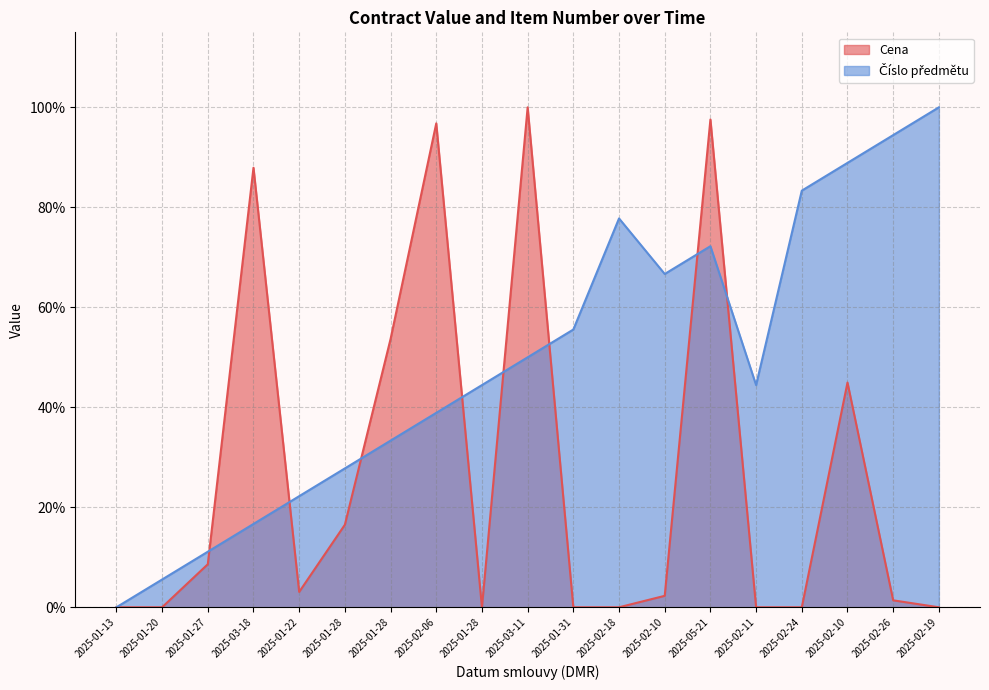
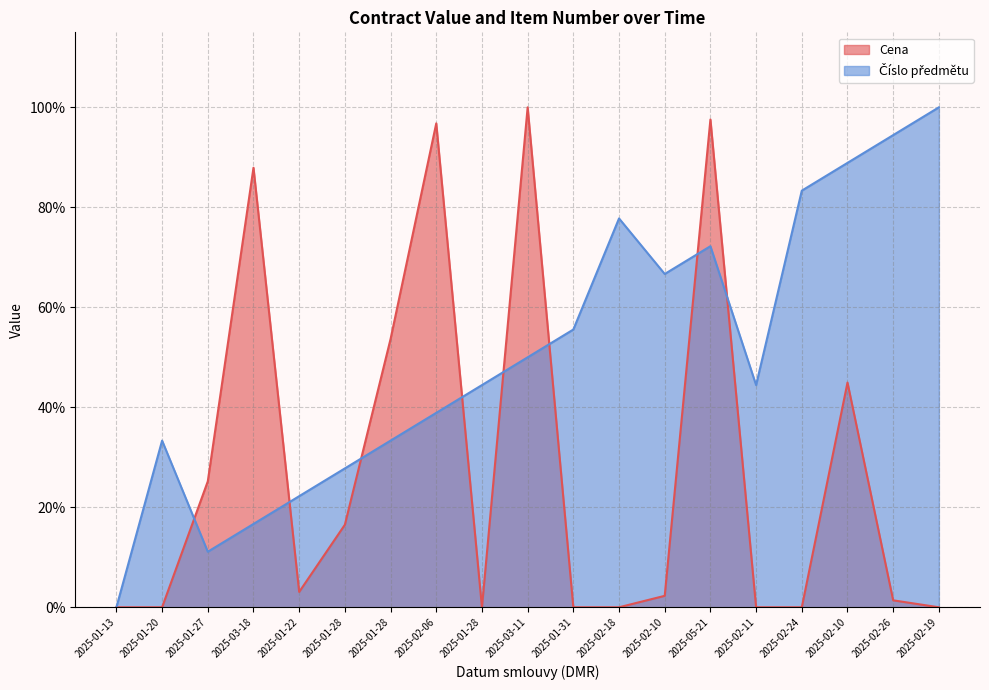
Číslo předmětu, 2025-01-20: 6% -> 33%
Cena, 2025-01-27: 9% -> 25%
